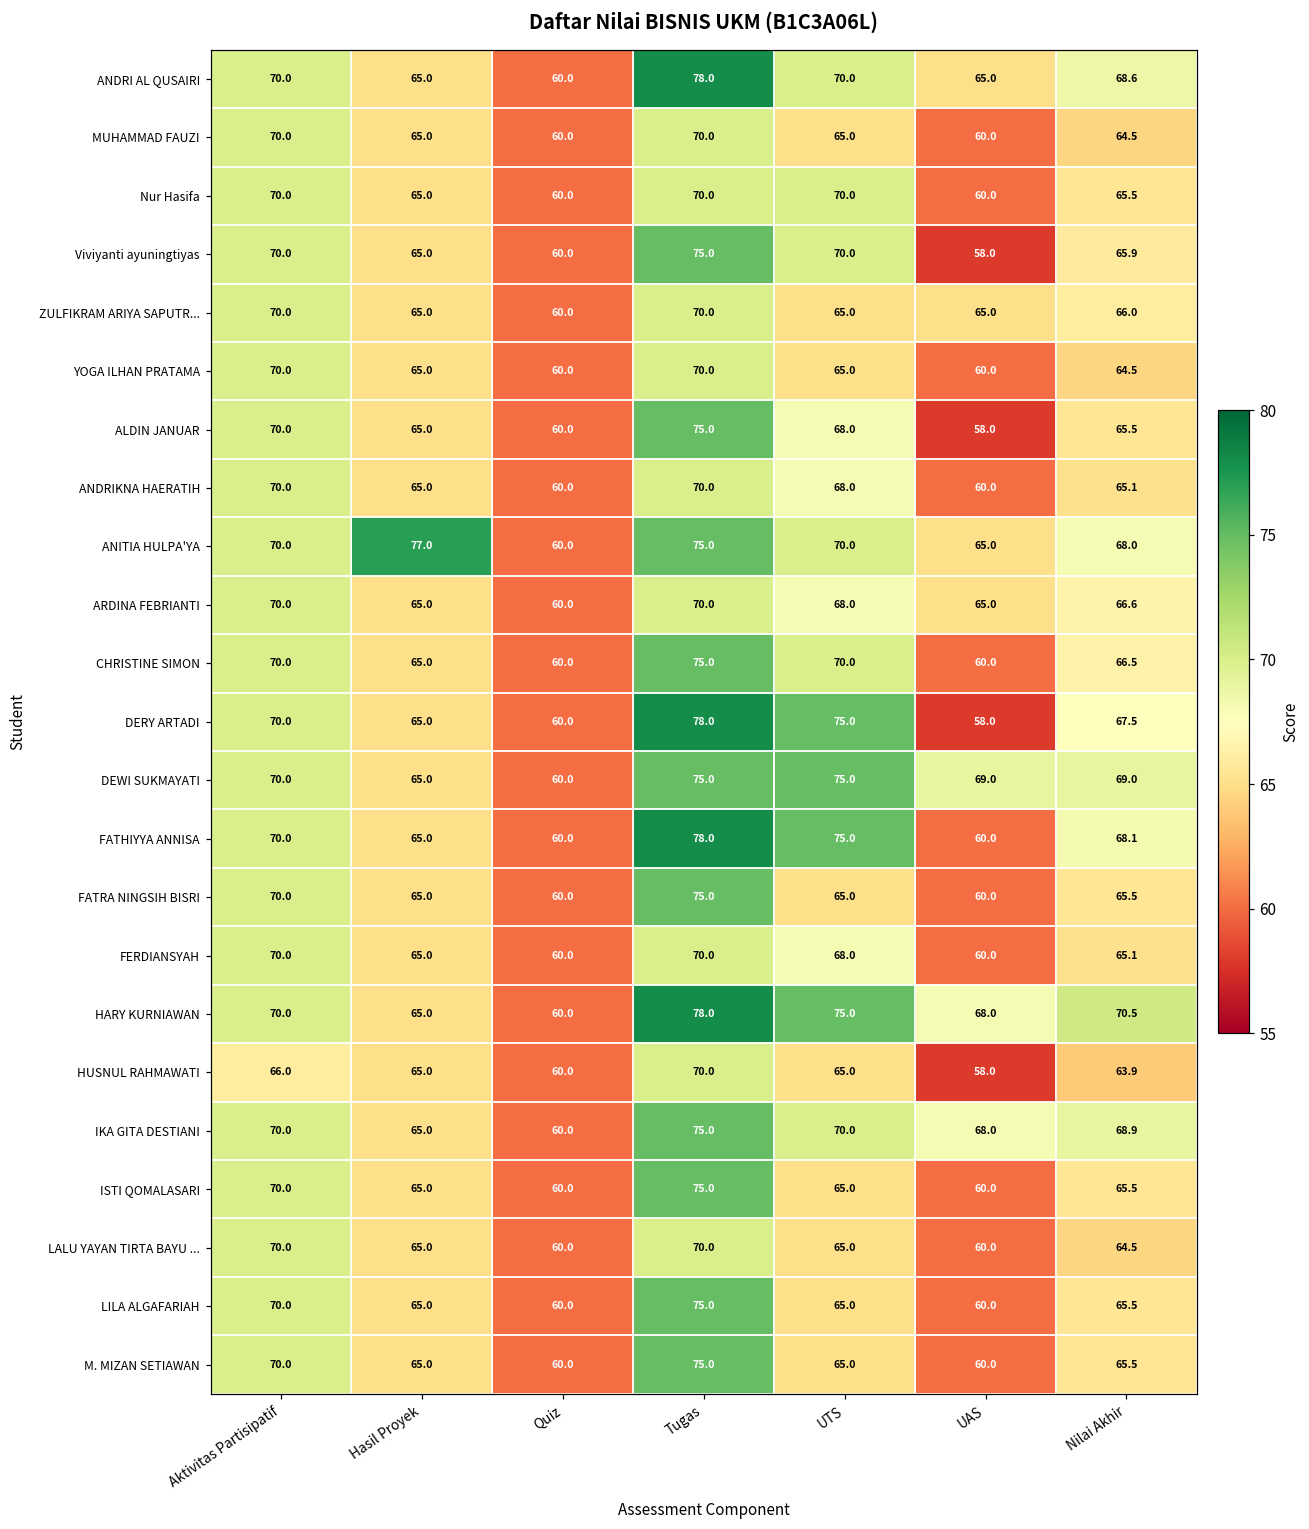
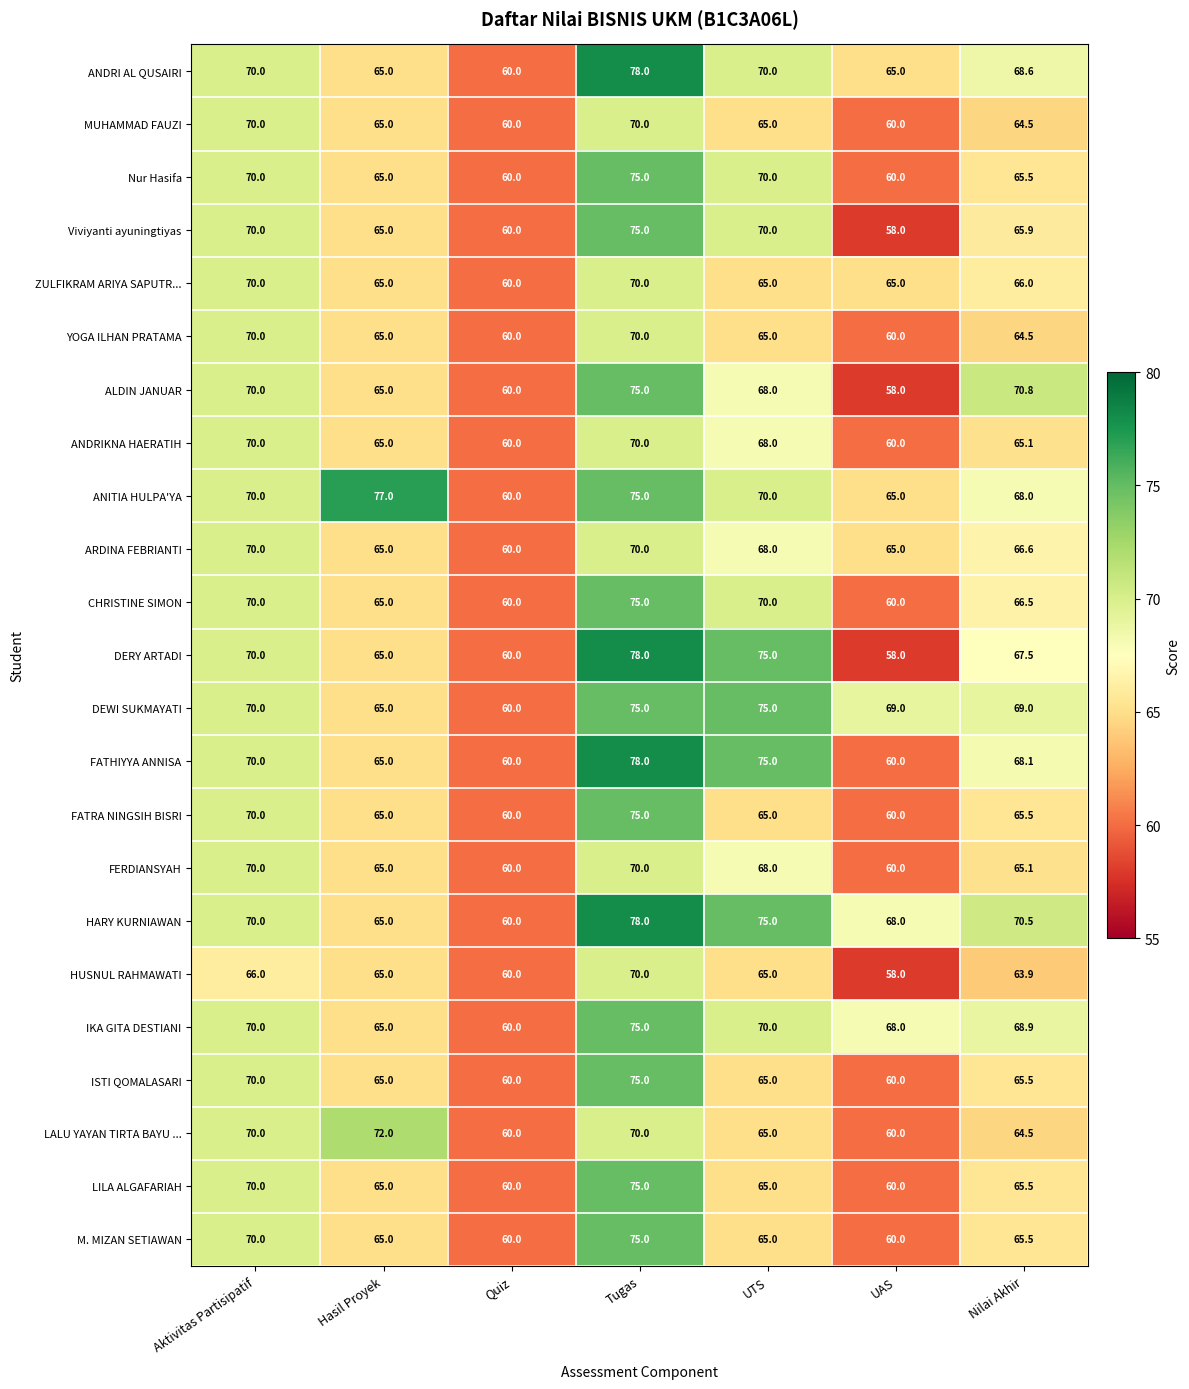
Nur Hasifa, Tugas: 70.0 -> 75.0
ALDIN JANUAR, Nilai Akhir: 65.5 -> 70.8
LALU YAYAN TIRTA BAYU ..., Hasil Proyek: 65.0 -> 72.0
